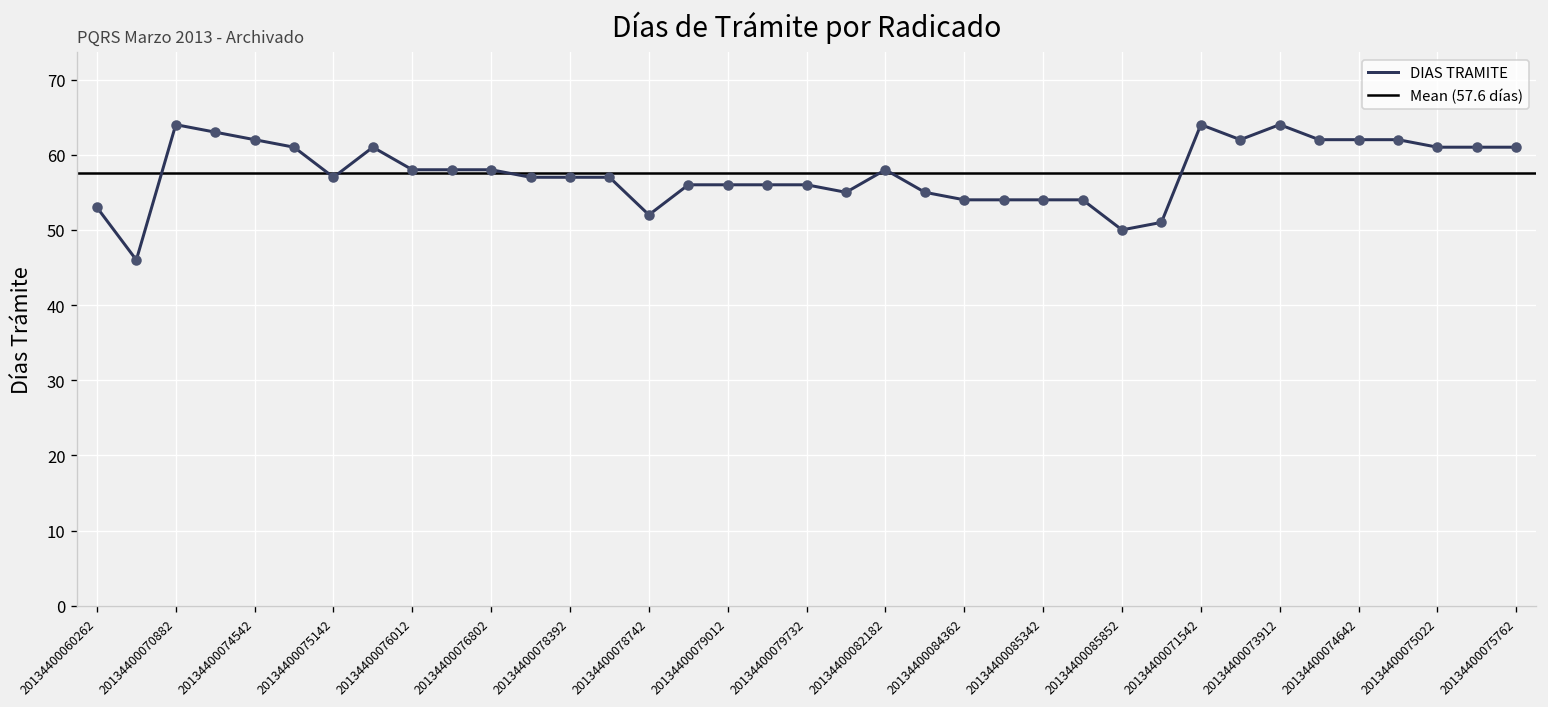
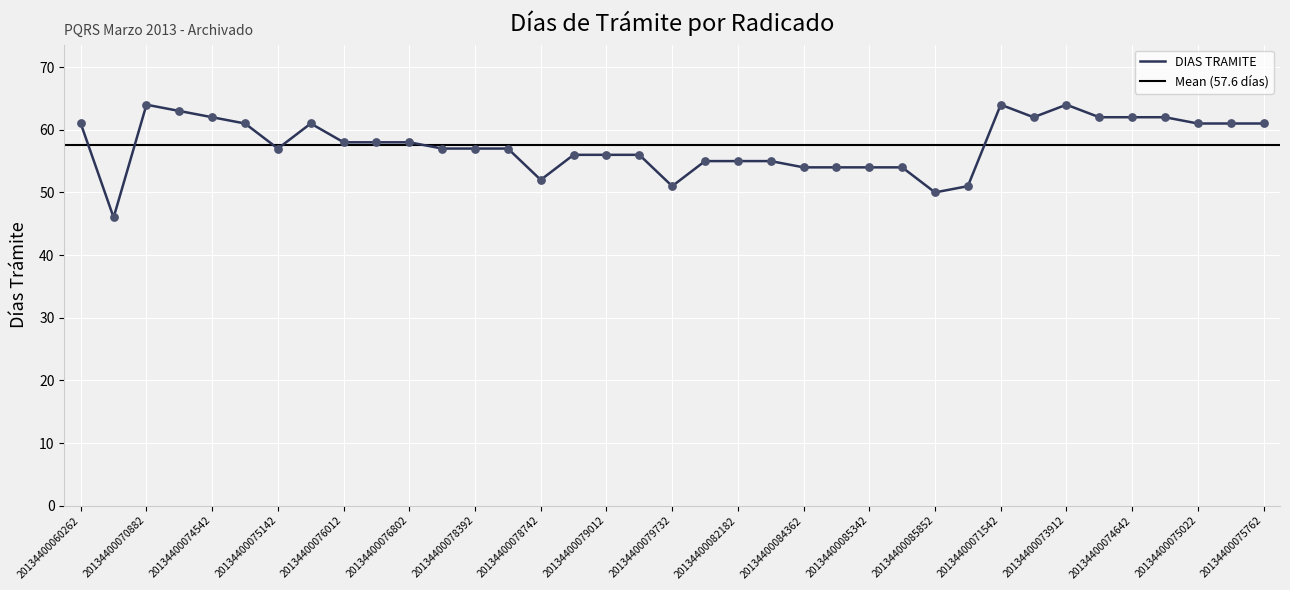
20134400060262: 53 -> 61
20134400079732: 56 -> 51
20134400082182: 58 -> 55
